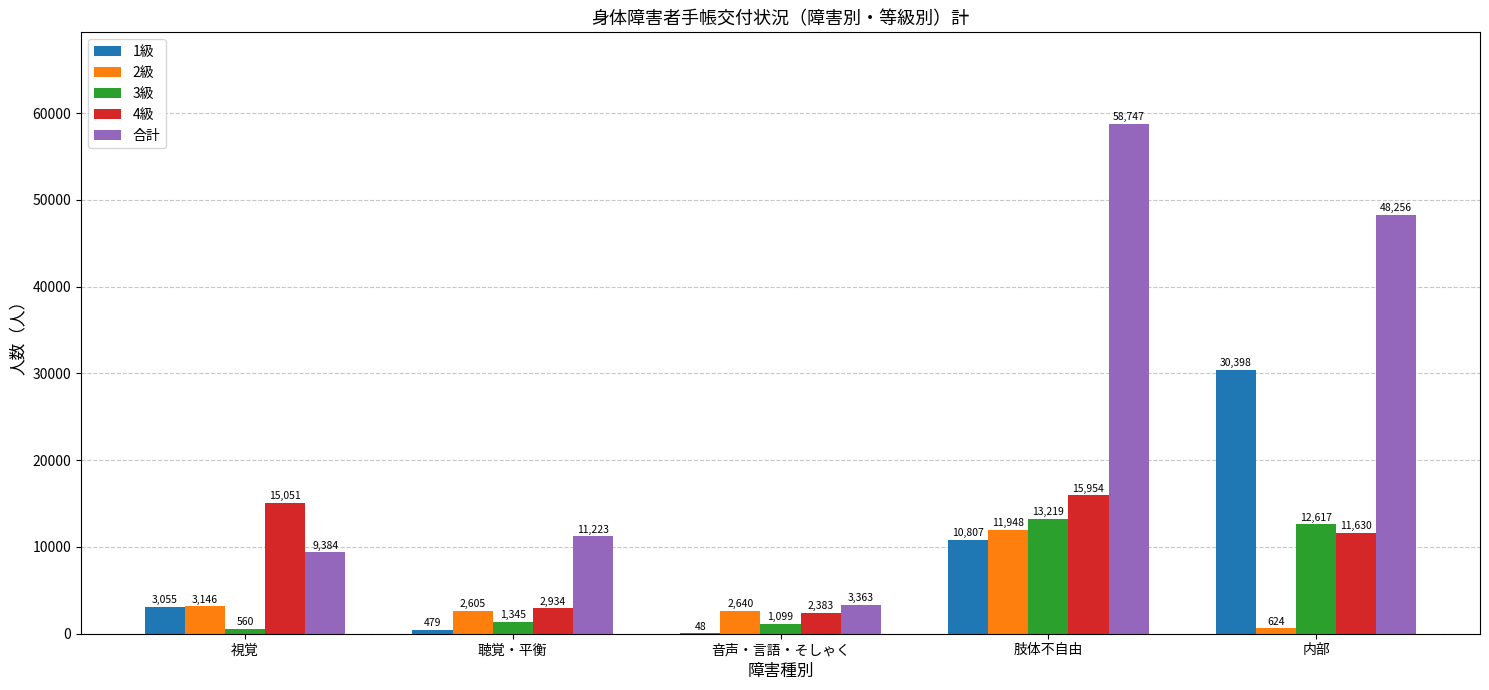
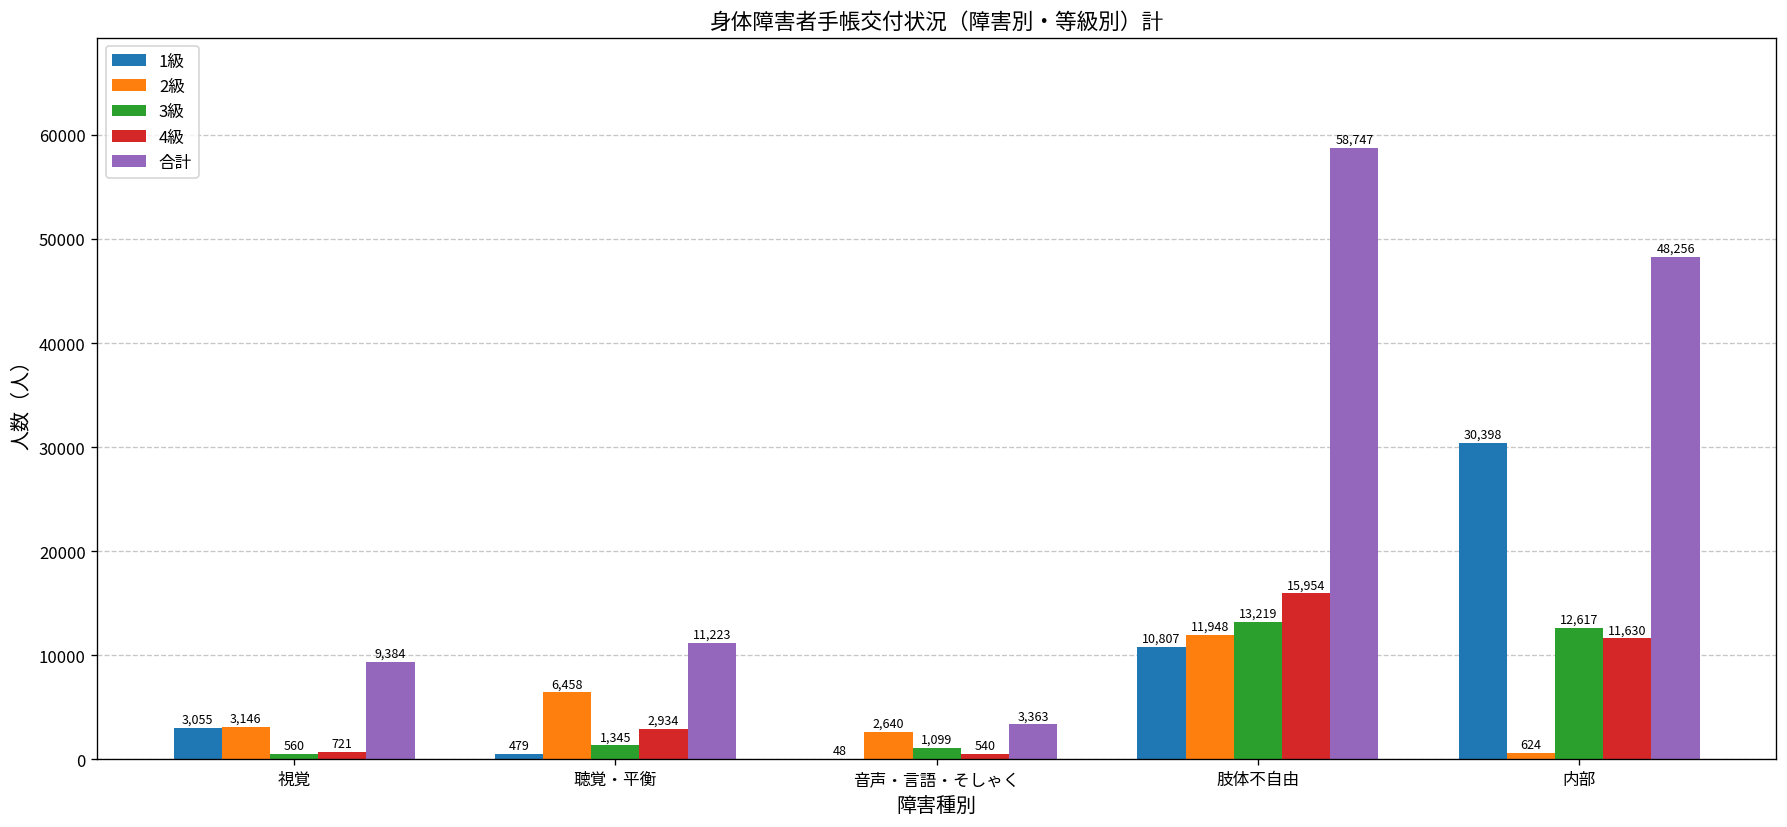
4級, 視覚: 15,051 -> 721
2級, 聴覚・平衡: 2,605 -> 6,458
4級, 音声・言語・そしゃく: 2,383 -> 540
